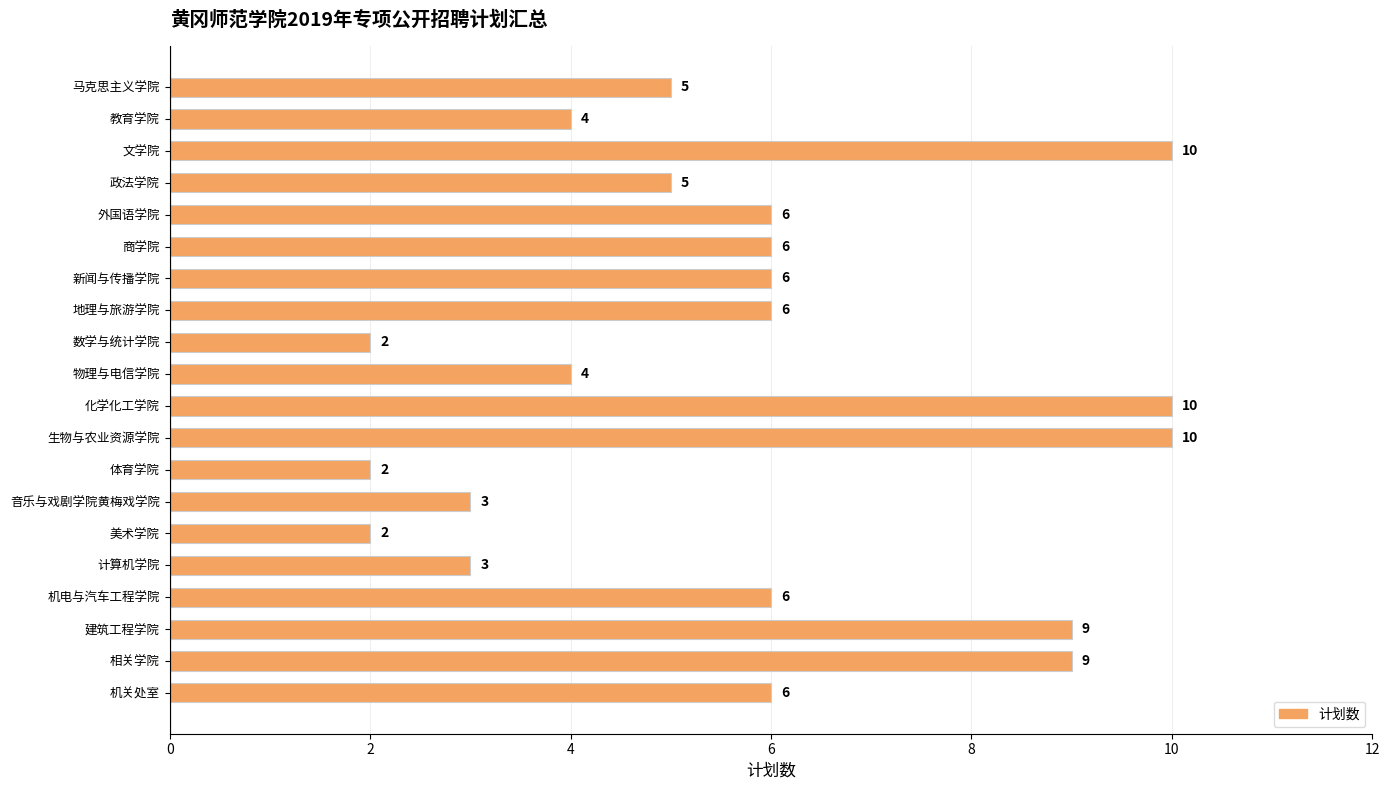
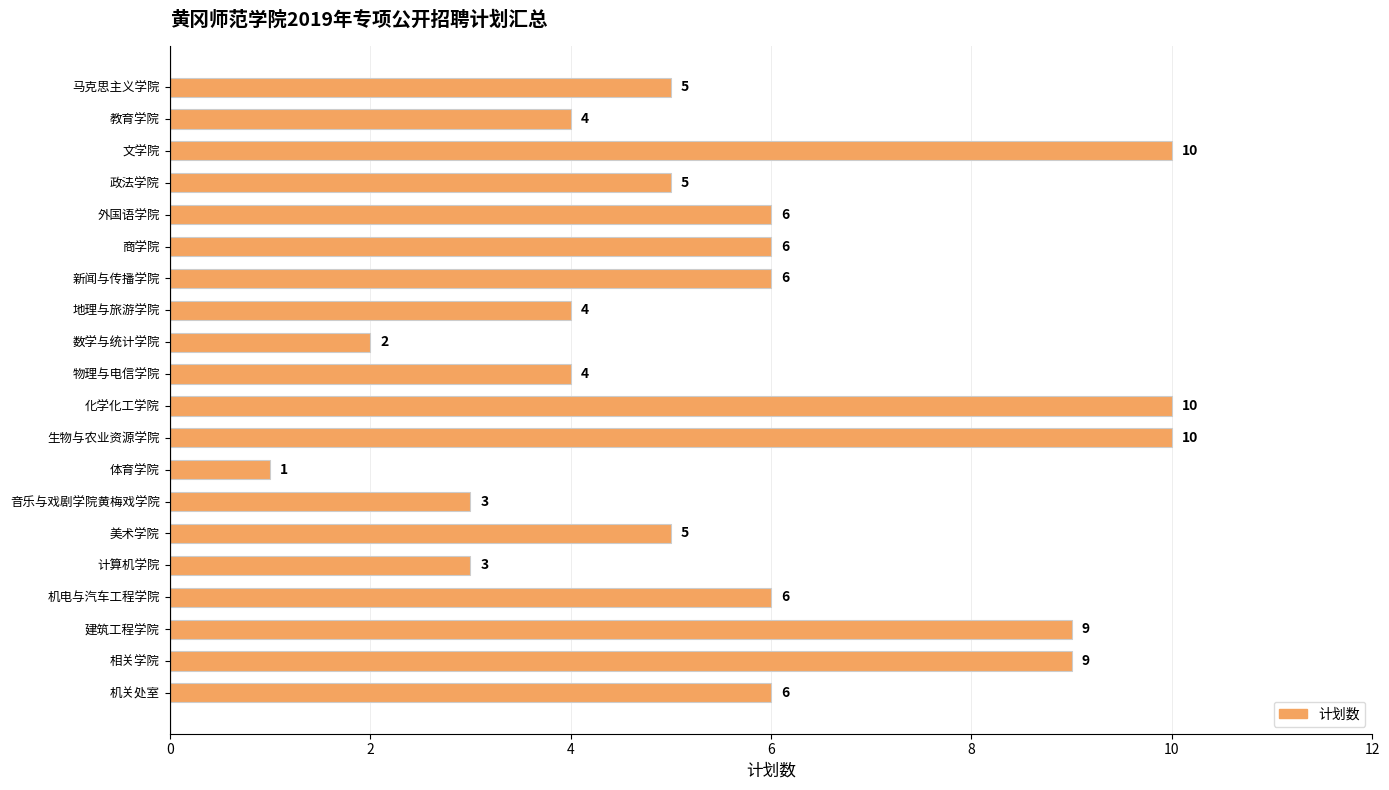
地理与旅游学院: 6 -> 4
体育学院: 2 -> 1
美术学院: 2 -> 5
